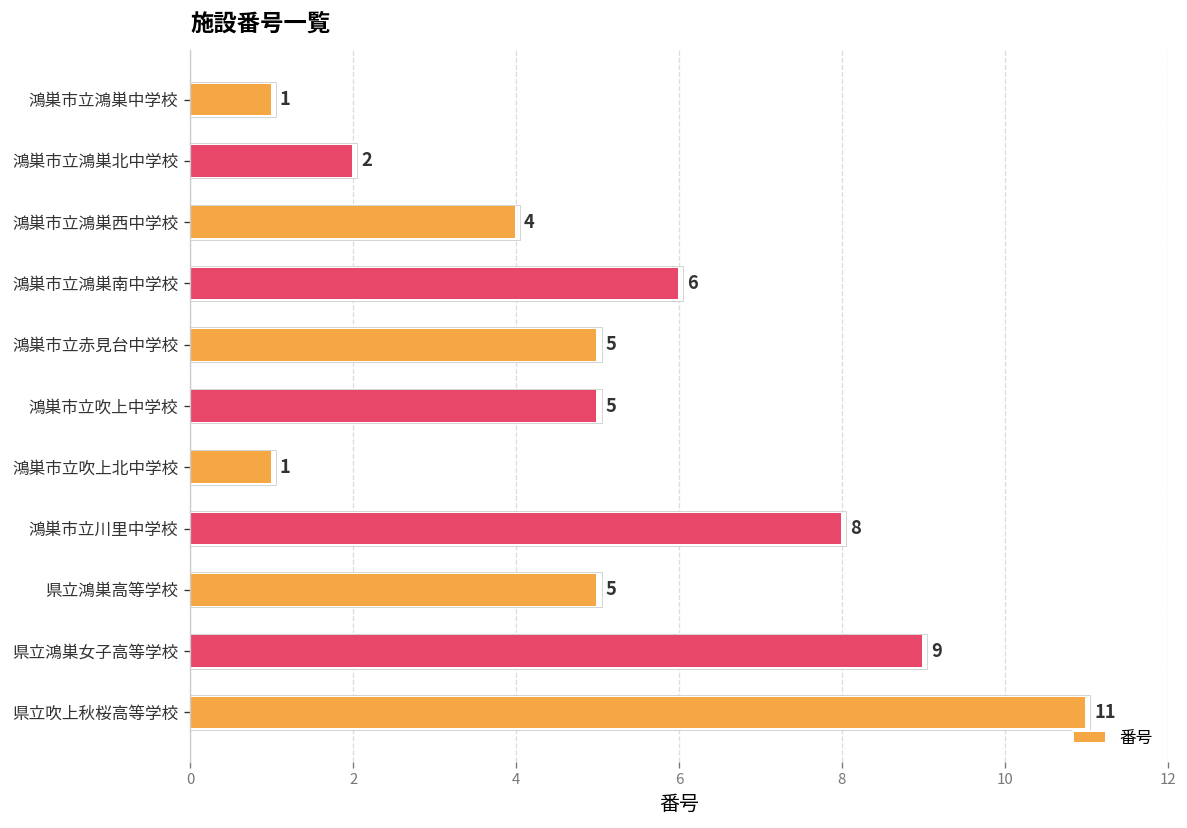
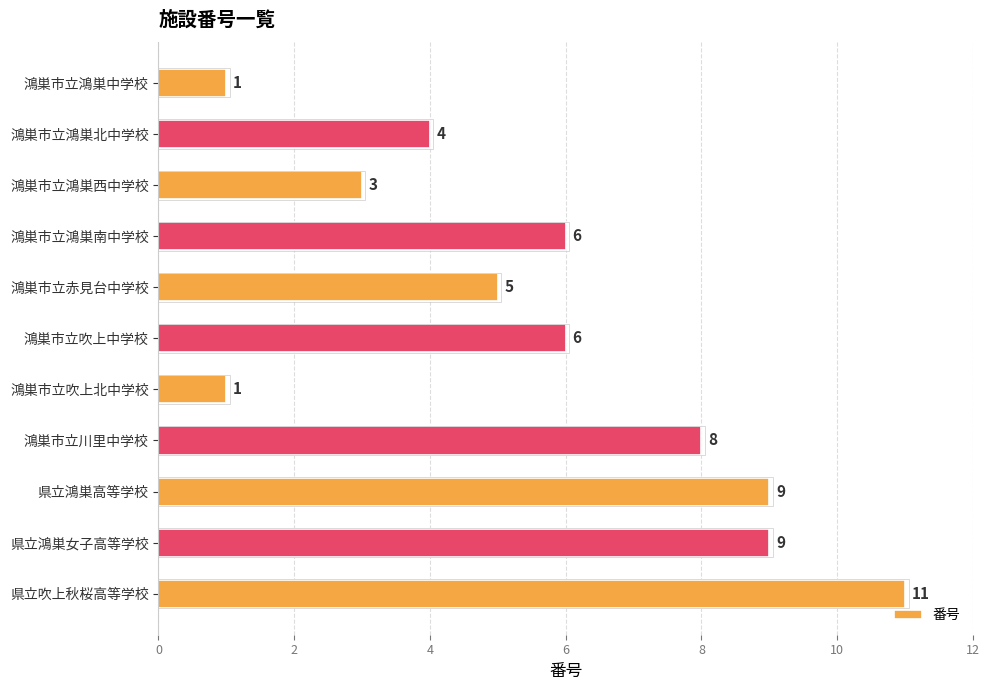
鴻巣市立鴻巣北中学校: 2 -> 4
鴻巣市立鴻巣西中学校: 4 -> 3
鴻巣市立吹上中学校: 5 -> 6
県立鴻巣高等学校: 5 -> 9
